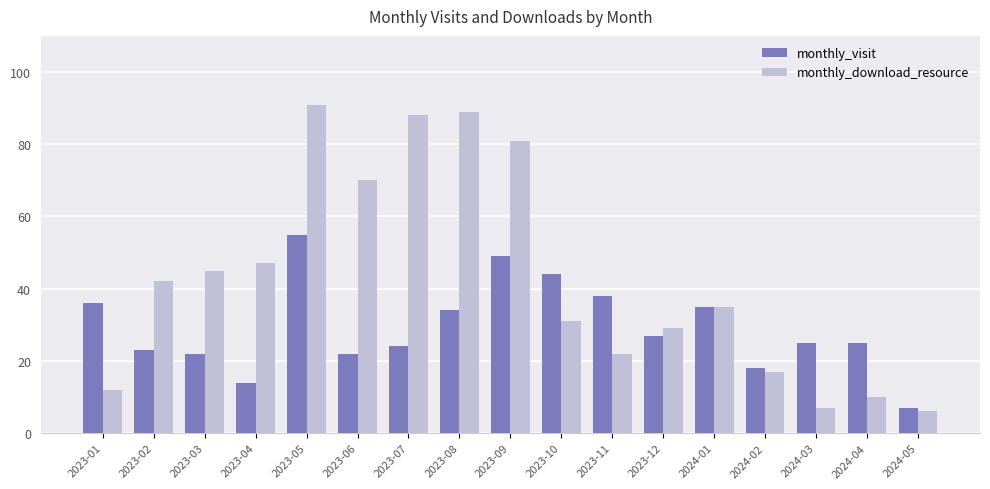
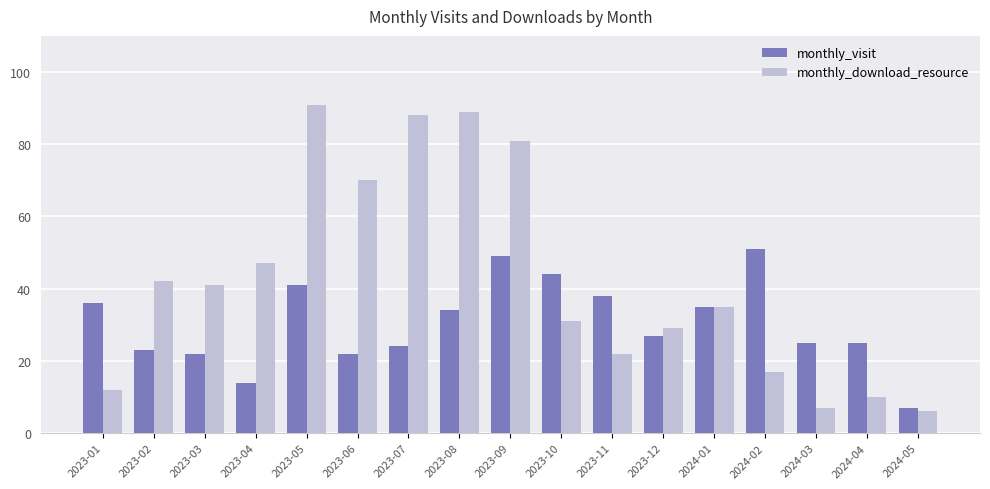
monthly_download_resource, 2023-03: 45 -> 41
monthly_visit, 2023-05: 55 -> 41
monthly_visit, 2024-02: 18 -> 51
